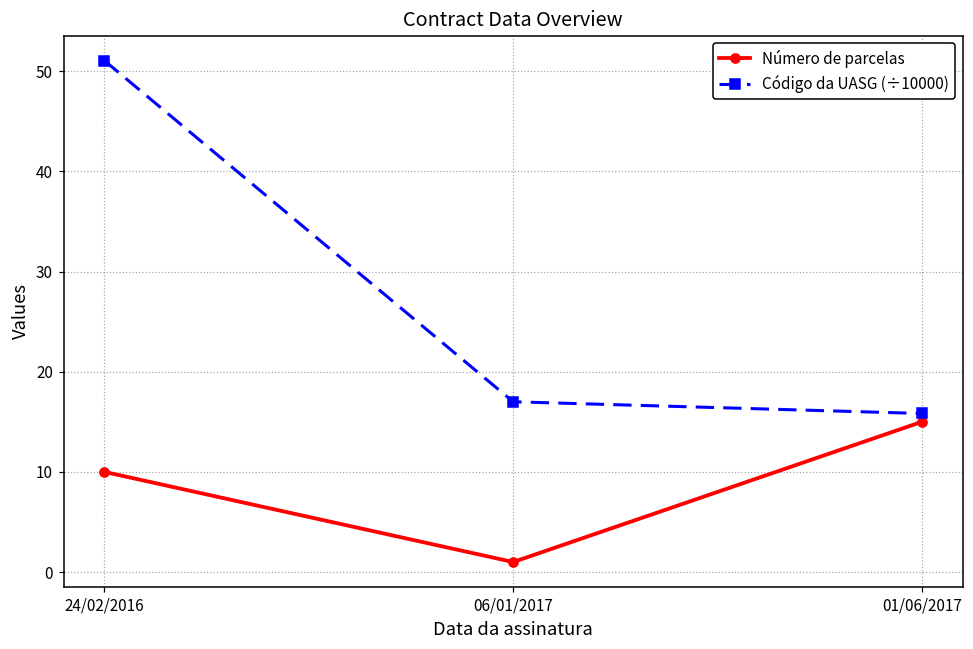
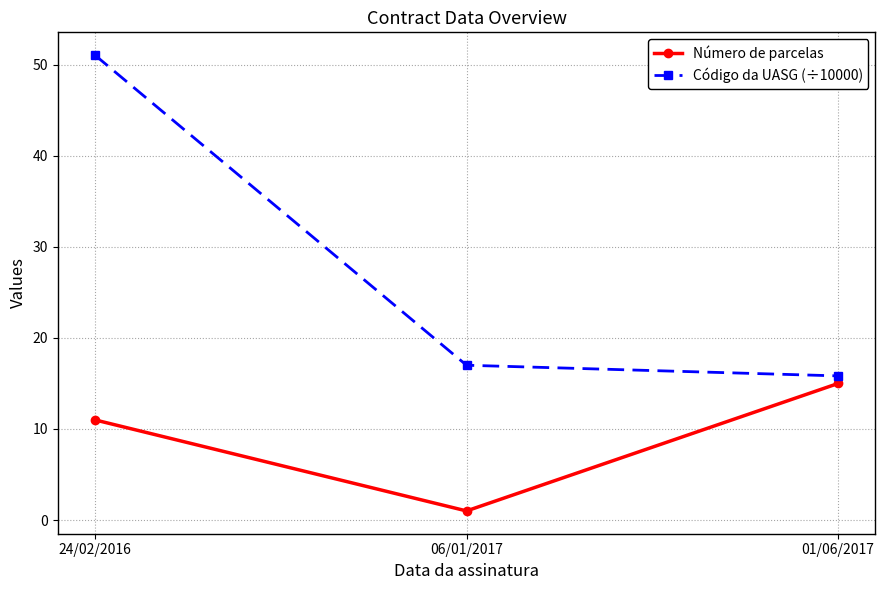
Número de parcelas, 24/02/2016: 10 -> 11
